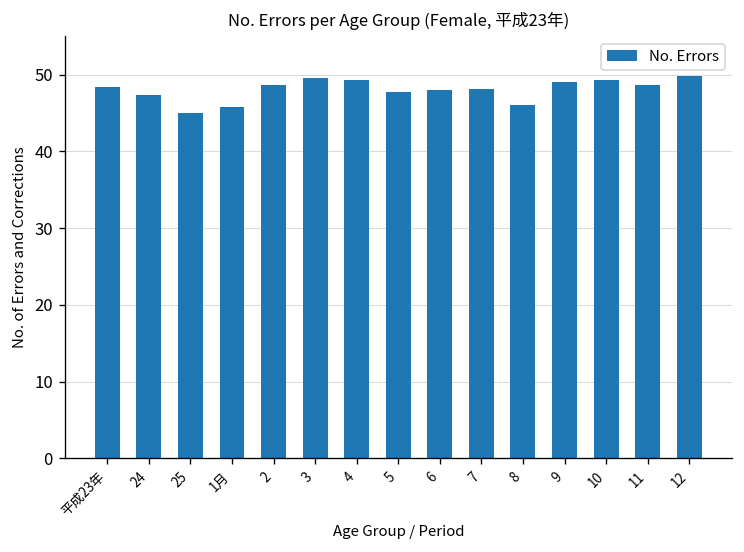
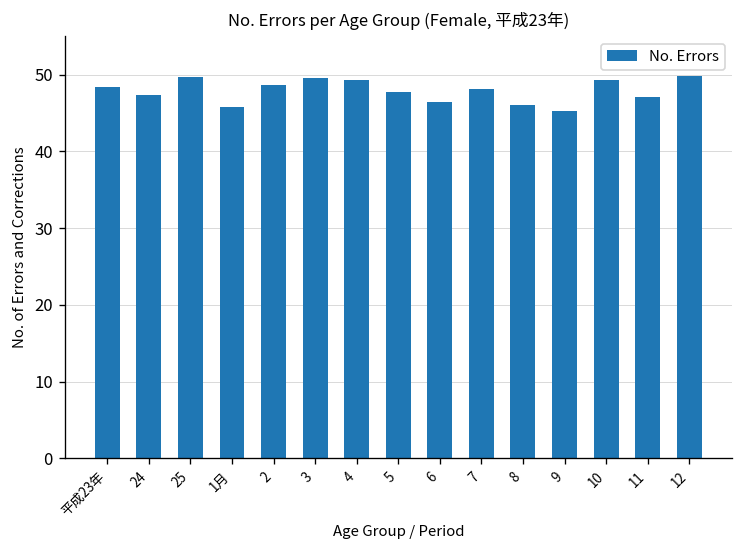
25: 45 -> 50
6: 48 -> 46
9: 49 -> 45
11: 49 -> 47
